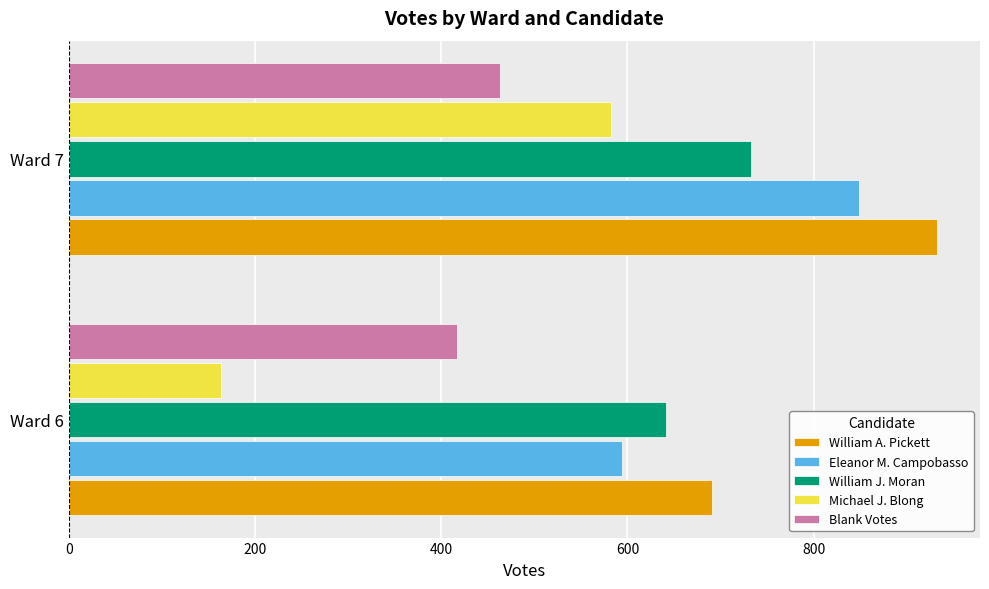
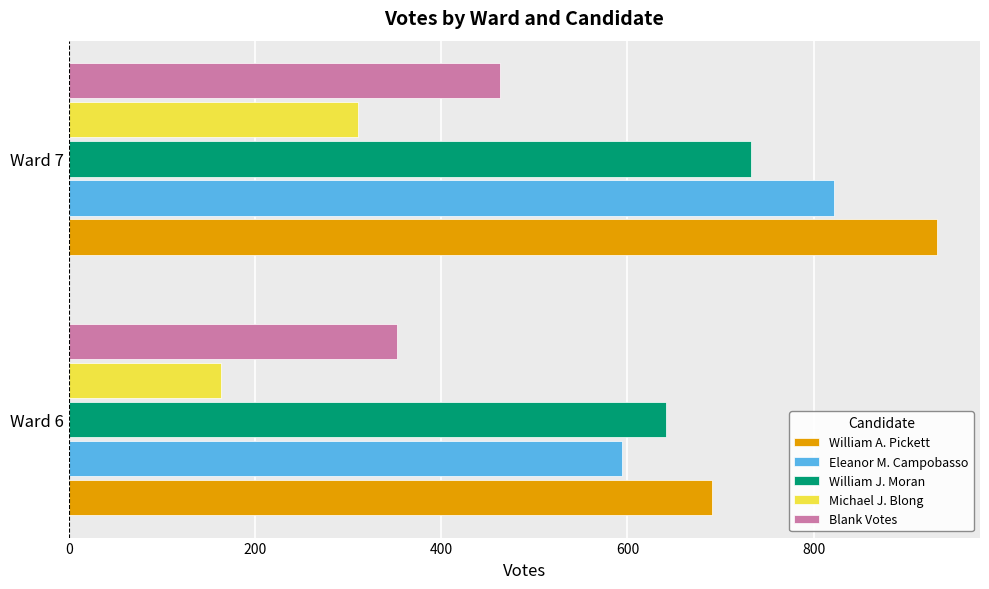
Michael J. Blong, Ward 7: 580 -> 310
Eleanor M. Campobasso, Ward 7: 850 -> 820
Blank Votes, Ward 6: 420 -> 350
